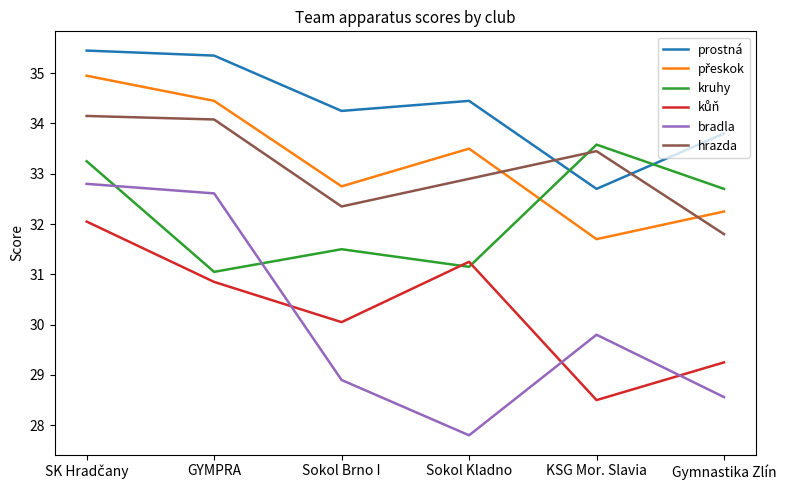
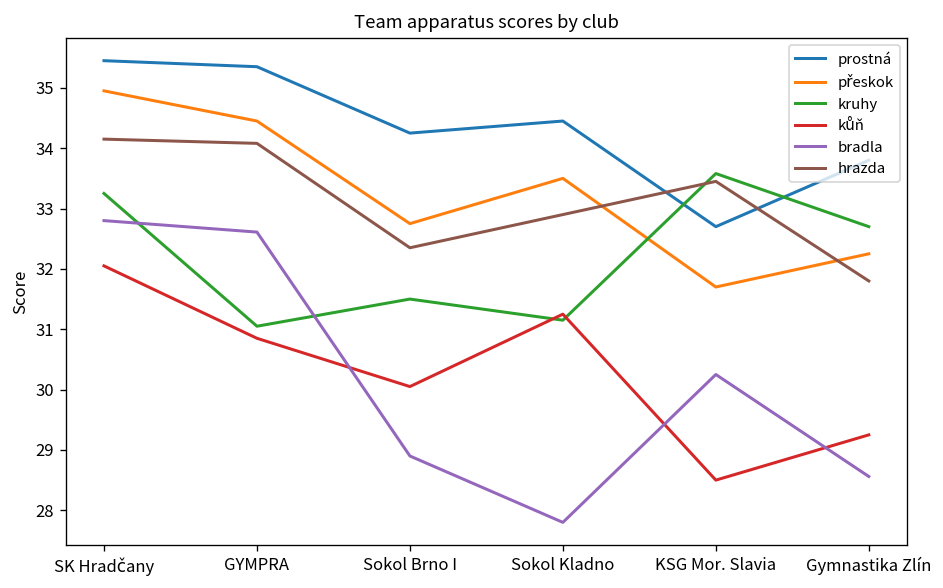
bradla, KSG Mor. Slavia: 29.8 -> 30.3
